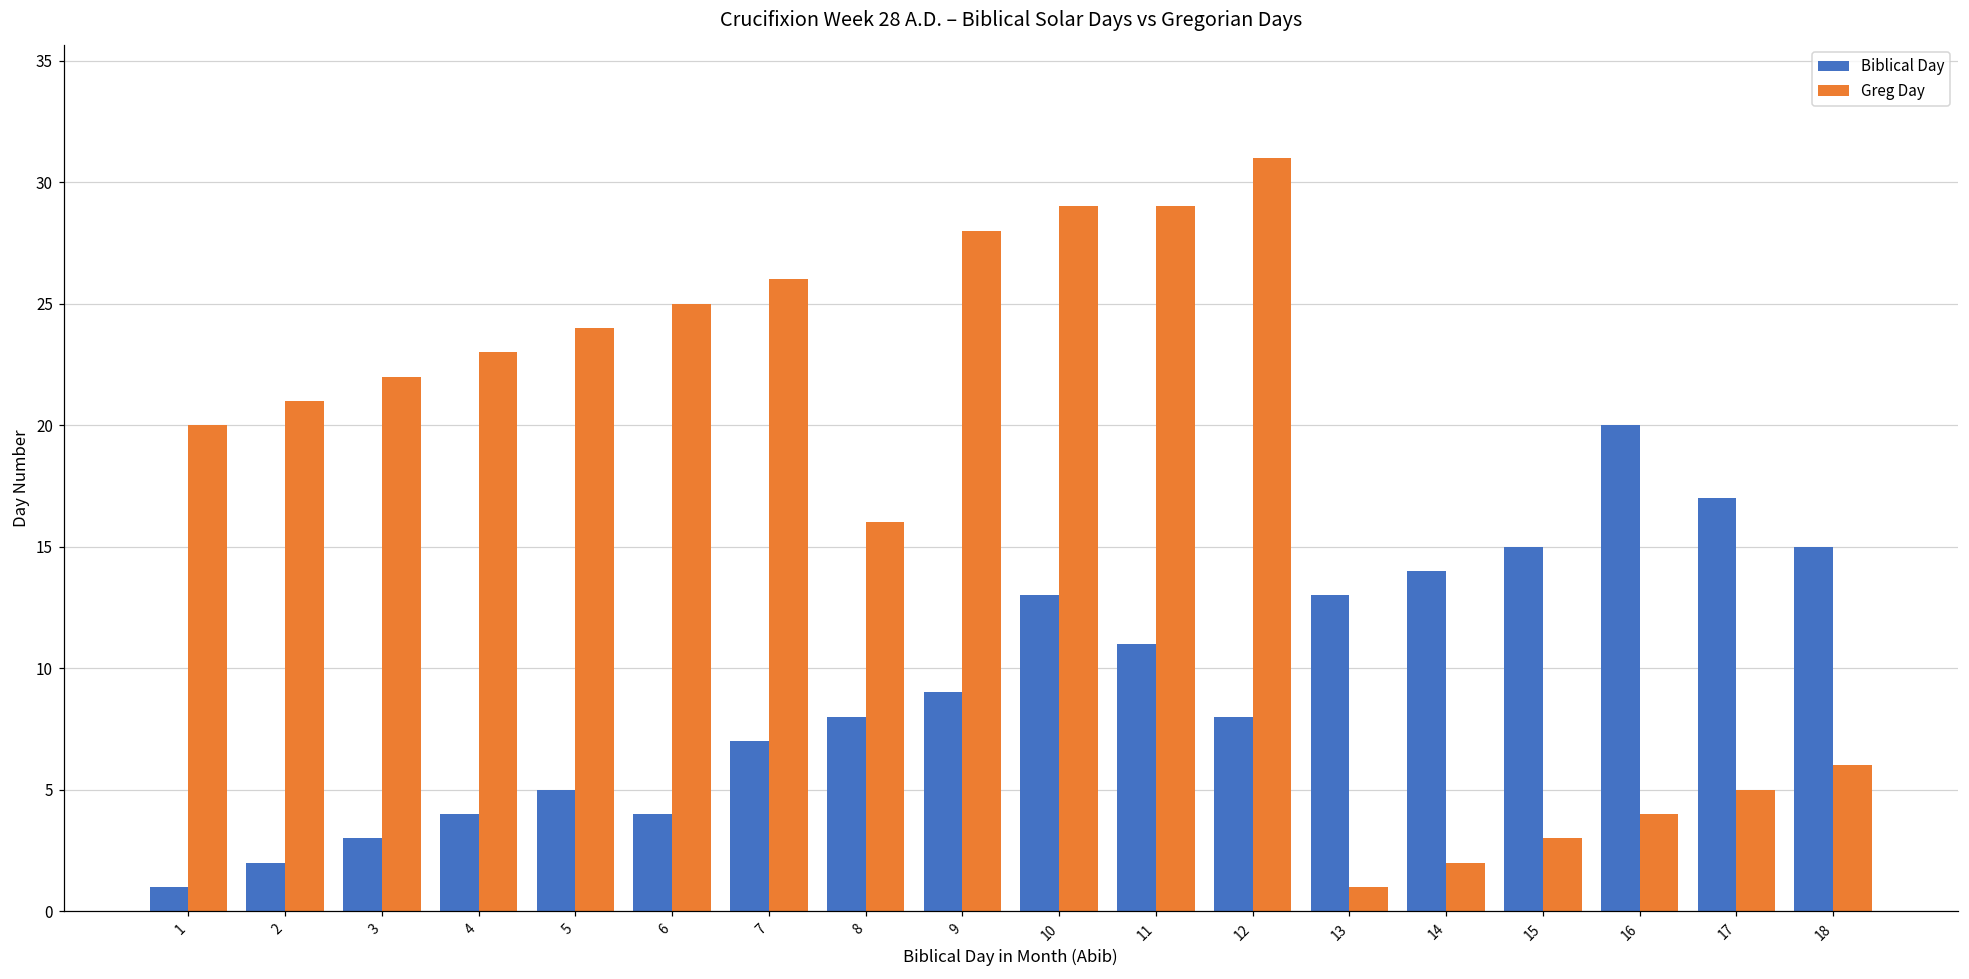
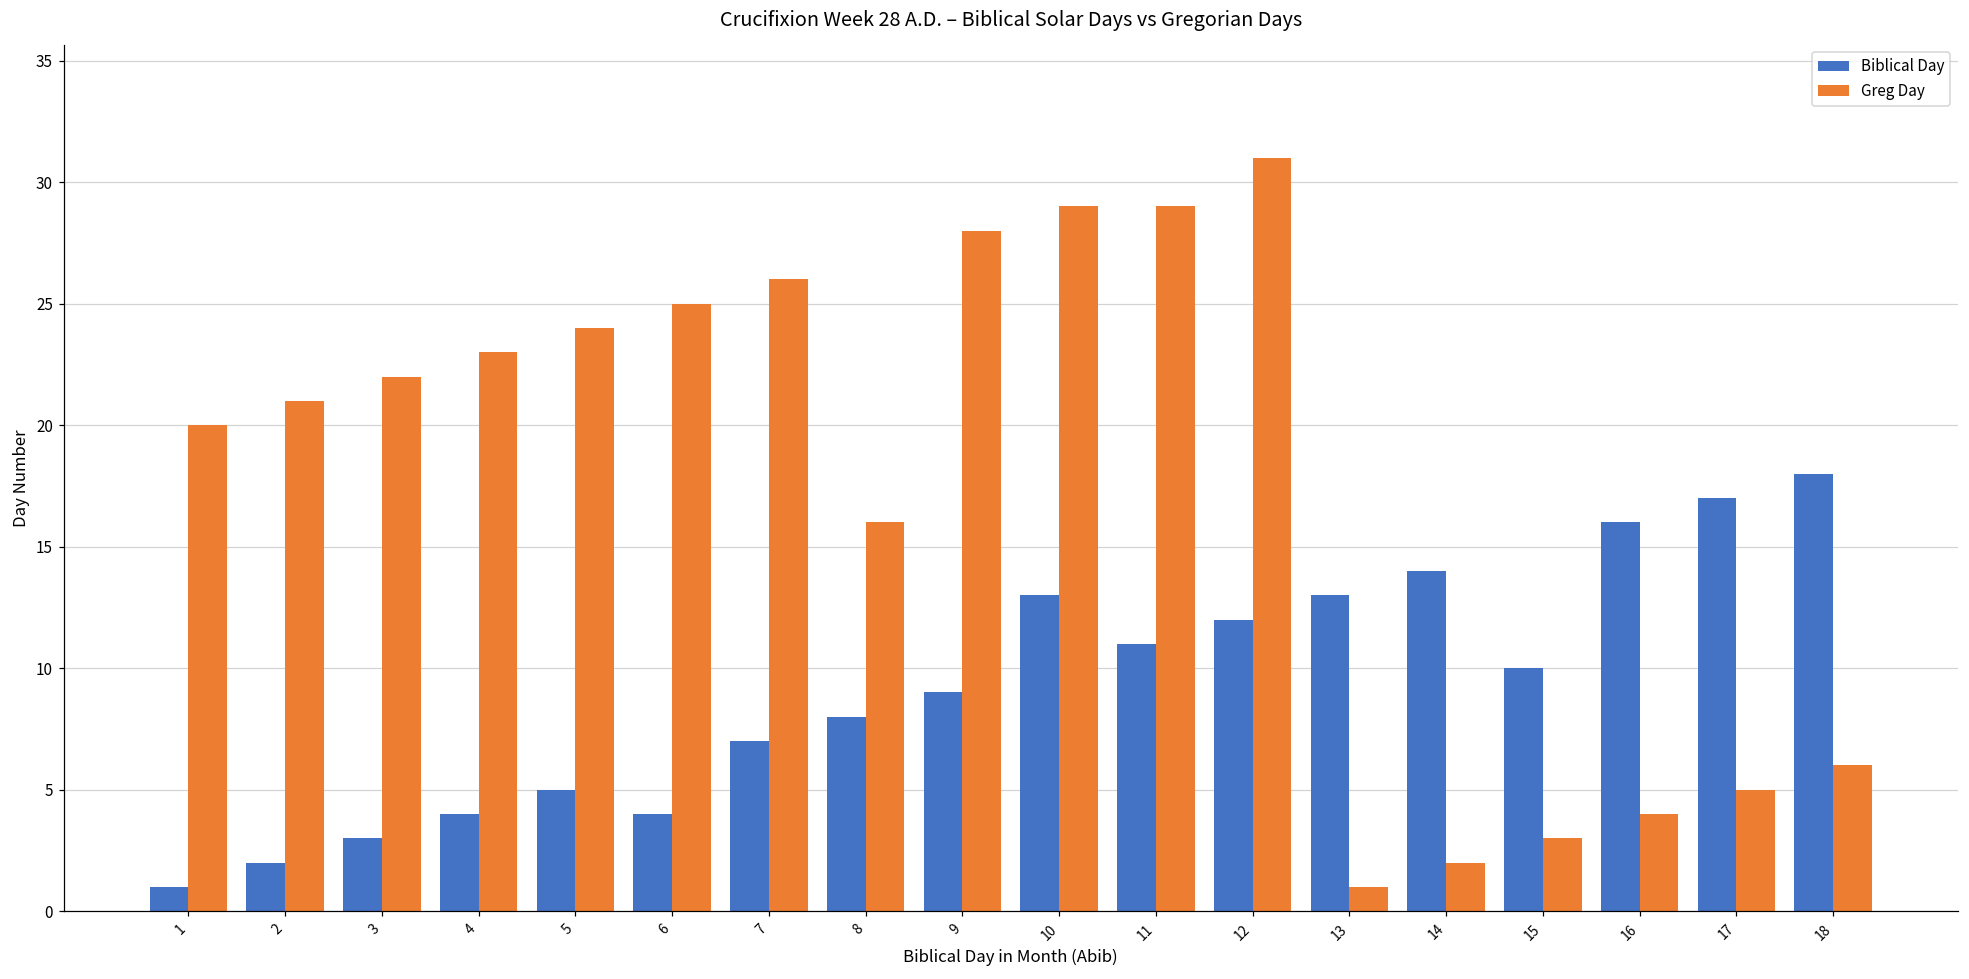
Biblical Day, 12: 8 -> 12
Biblical Day, 15: 15 -> 10
Biblical Day, 16: 20 -> 16
Biblical Day, 18: 15 -> 18
